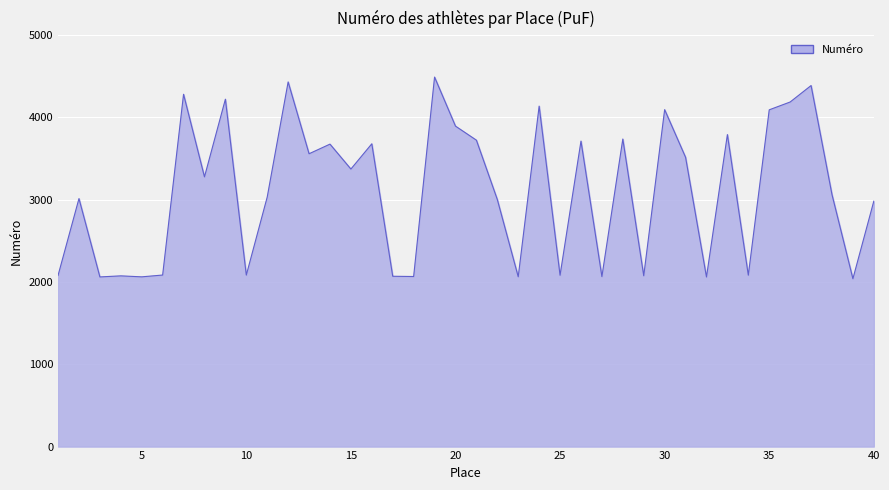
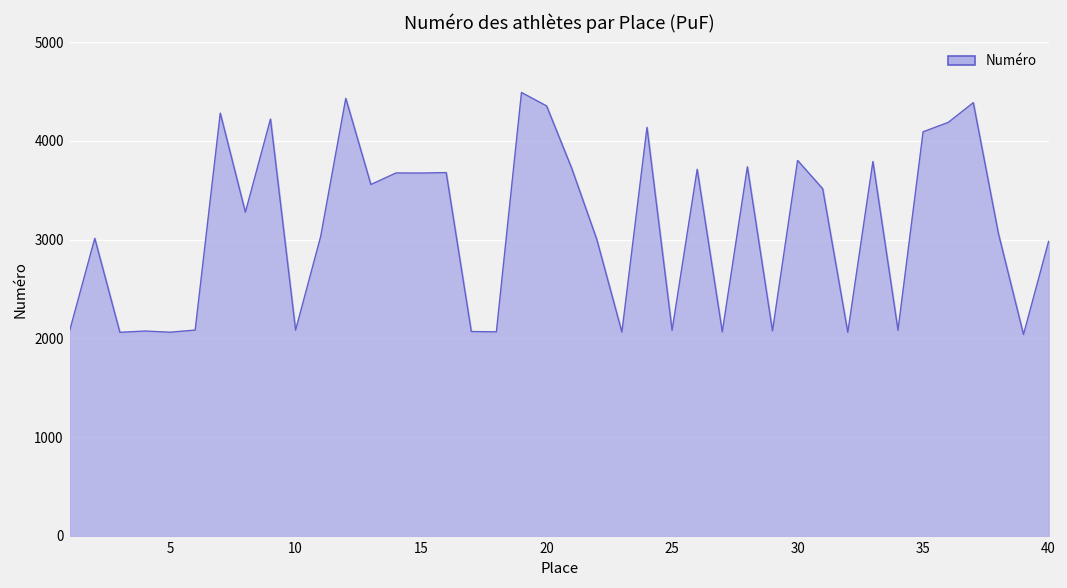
15: 3400 -> 3700
20: 3900 -> 4400
30: 4100 -> 3800
